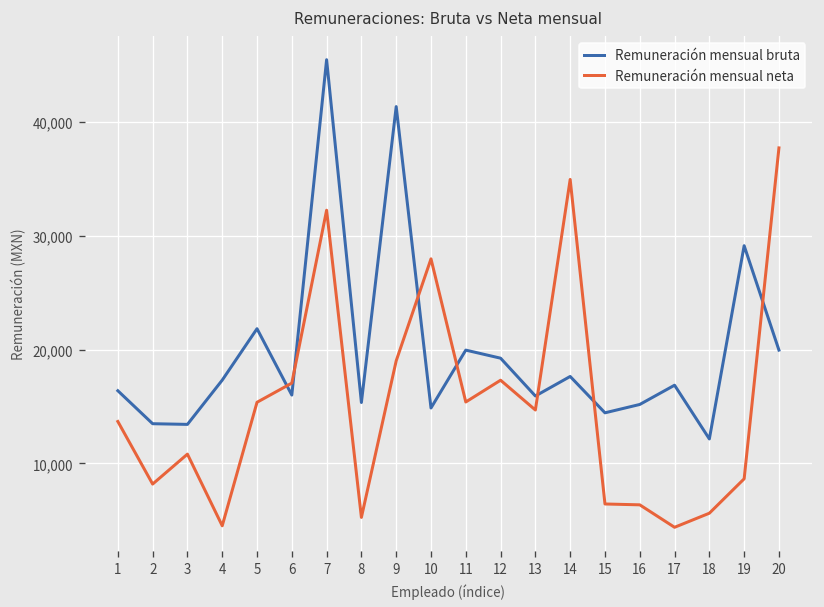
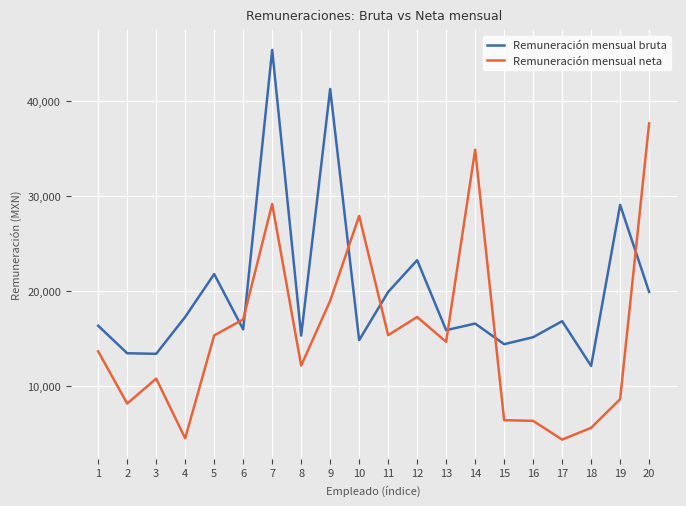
Remuneración mensual neta, 7: 32,000 -> 29,000
Remuneración mensual neta, 8: 5,000 -> 12,000
Remuneración mensual bruta, 12: 19,000 -> 23,000
Remuneración mensual bruta, 14: 18,000 -> 17,000
